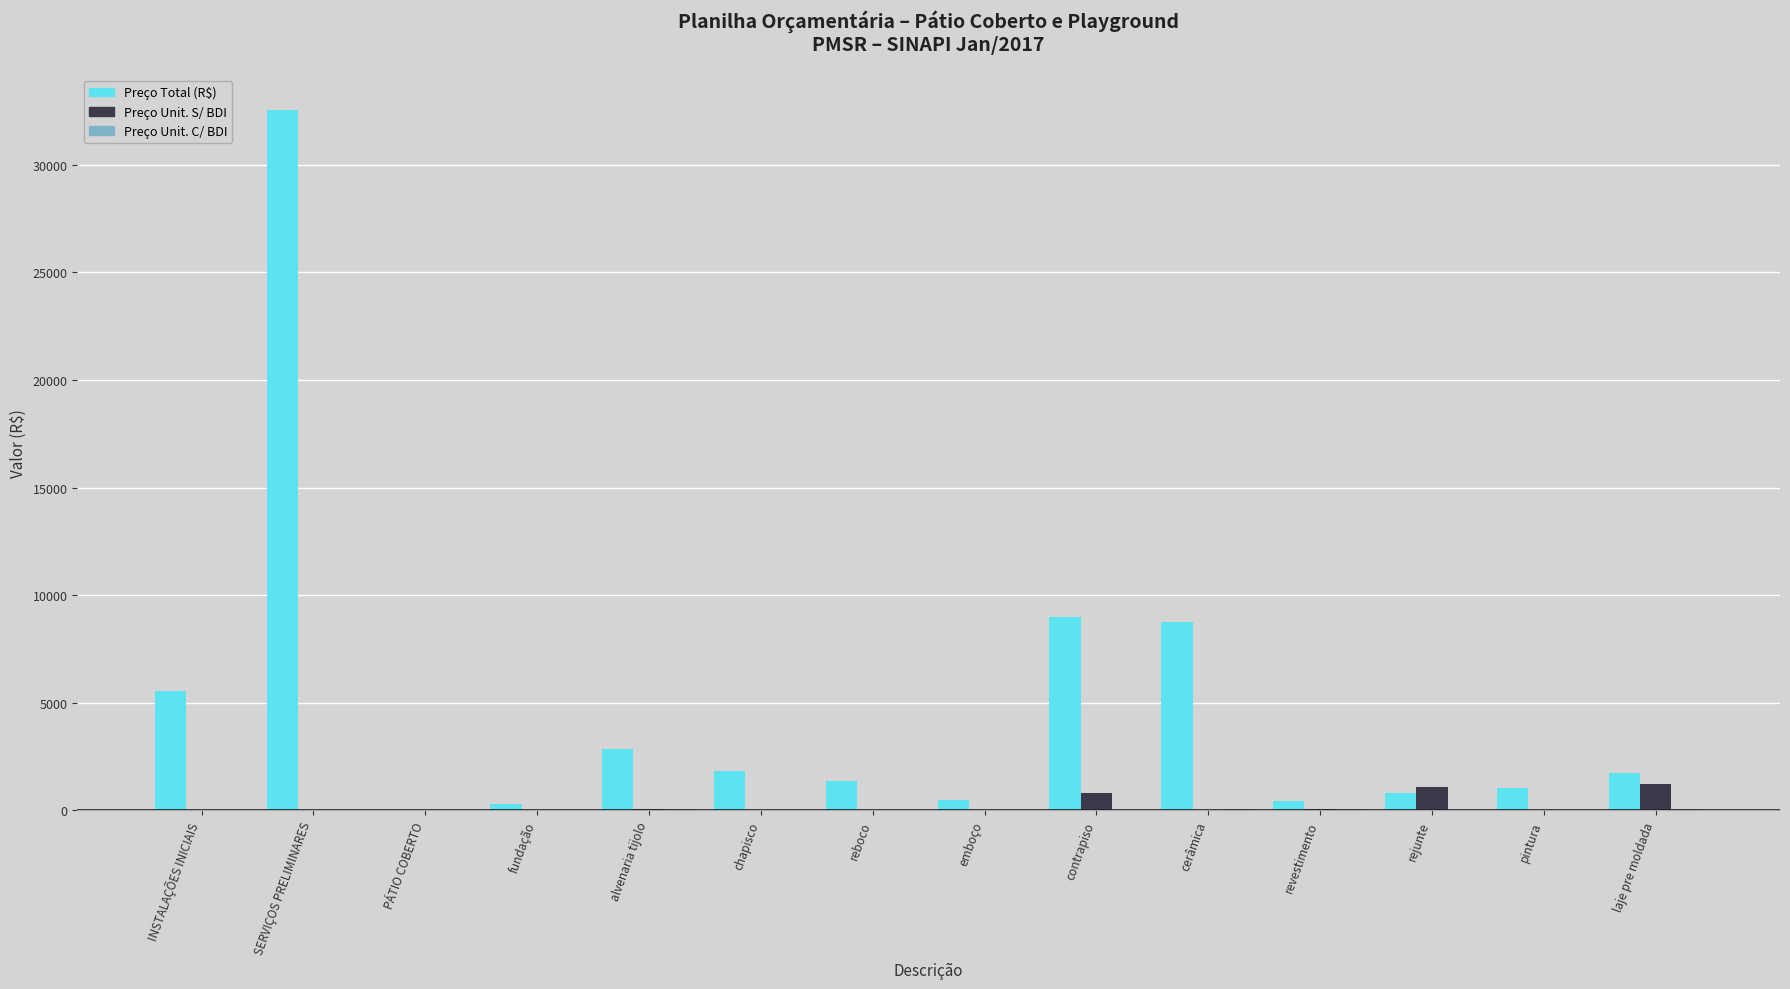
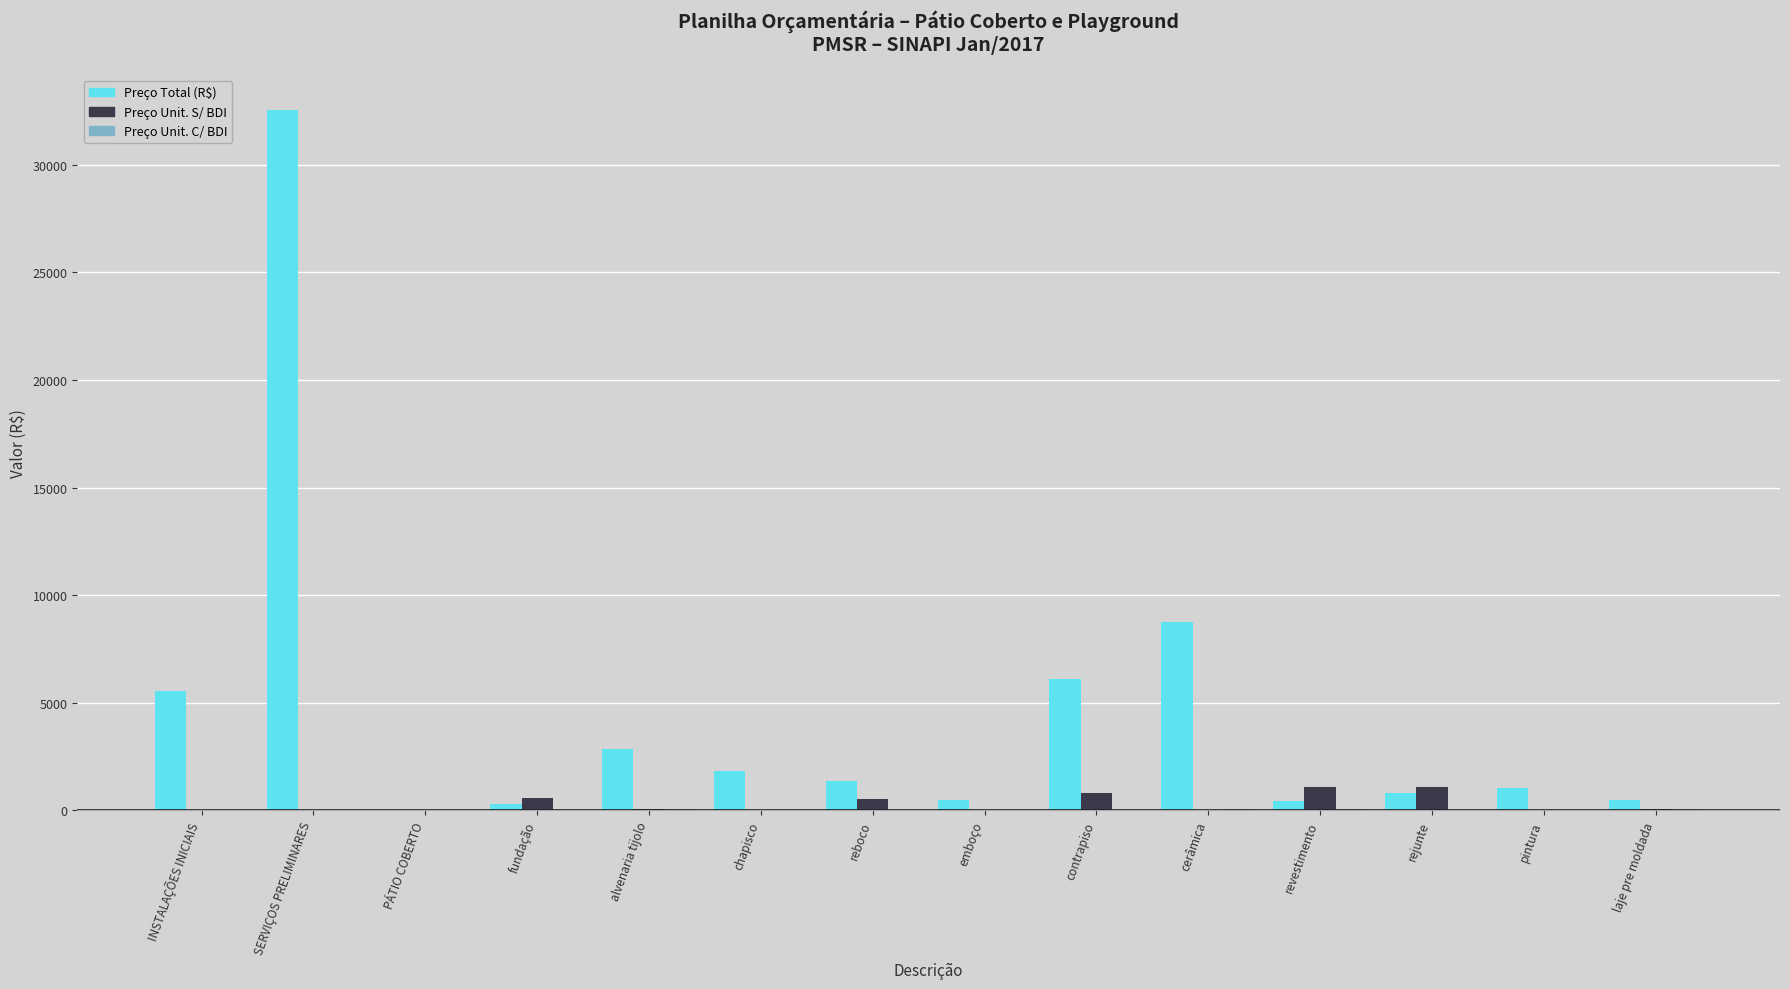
Preço Unit. S/ BDI, fundação: 0 -> 600
Preço Unit. S/ BDI, reboco: 0 -> 500
Preço Total (R$), contrapiso: 9000 -> 6100
Preço Unit. S/ BDI, revestimento: 100 -> 1100
Preço Total (R$), laje pre moldada: 1700 -> 500
Preço Unit. S/ BDI, laje pre moldada: 1200 -> 100
